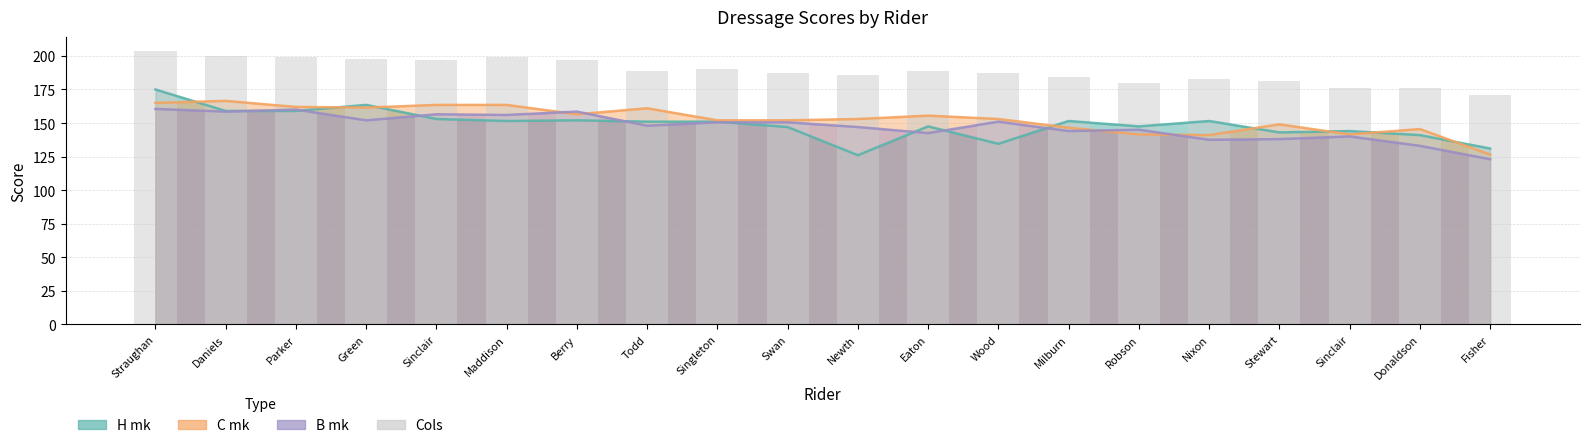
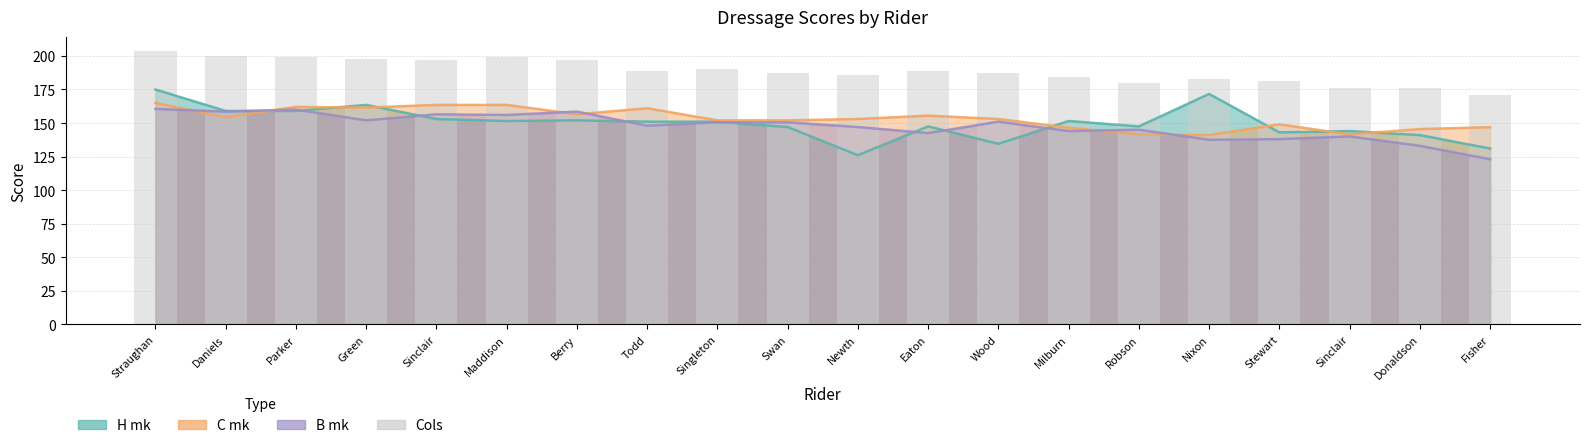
C mk, Daniels: 167 -> 154
H mk, Nixon: 152 -> 172
C mk, Fisher: 127 -> 147
